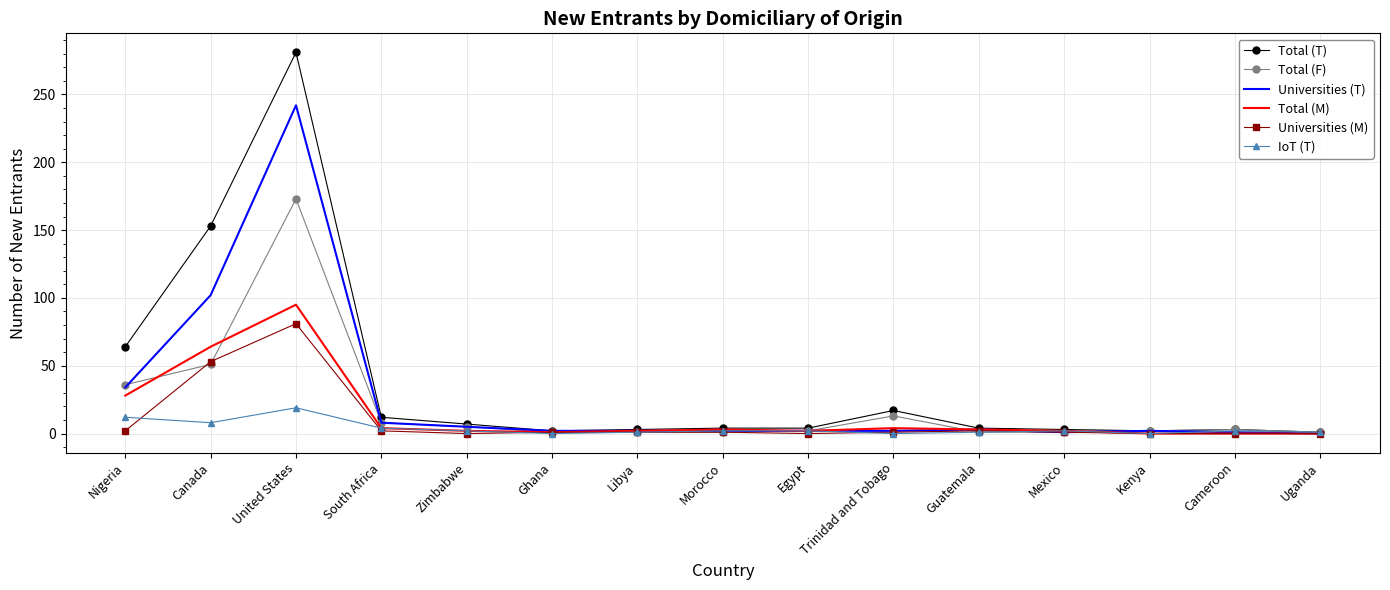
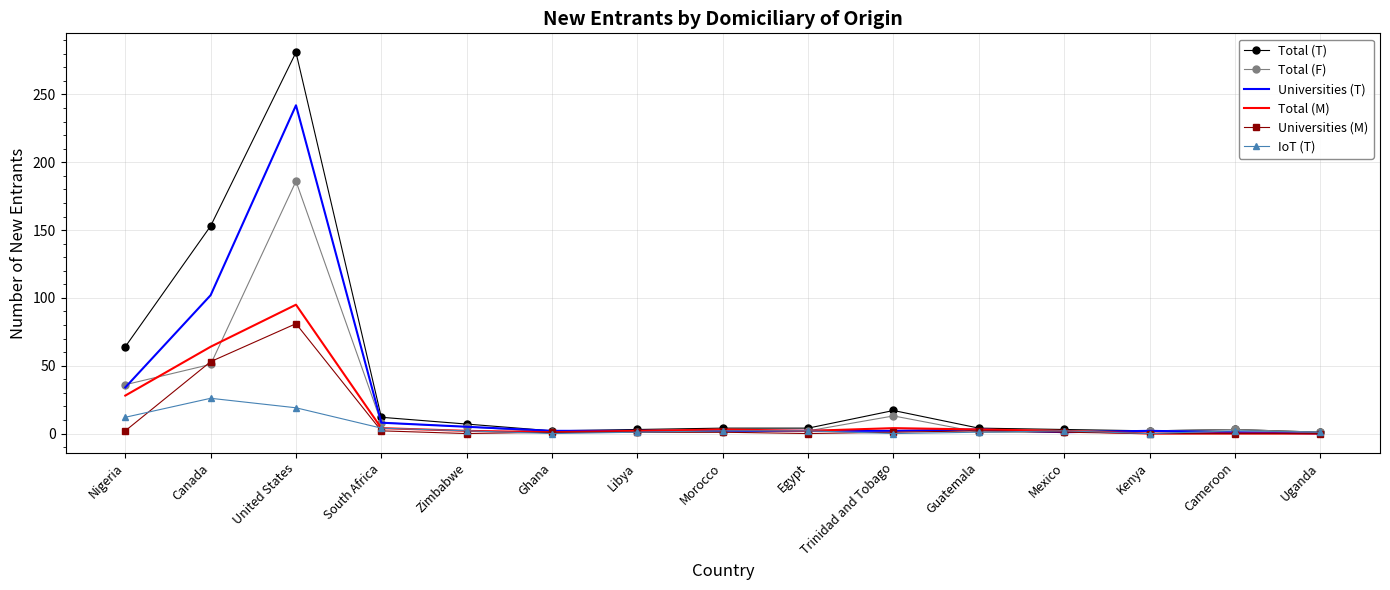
IoT (T), Canada: 8 -> 26
Total (F), United States: 173 -> 186
